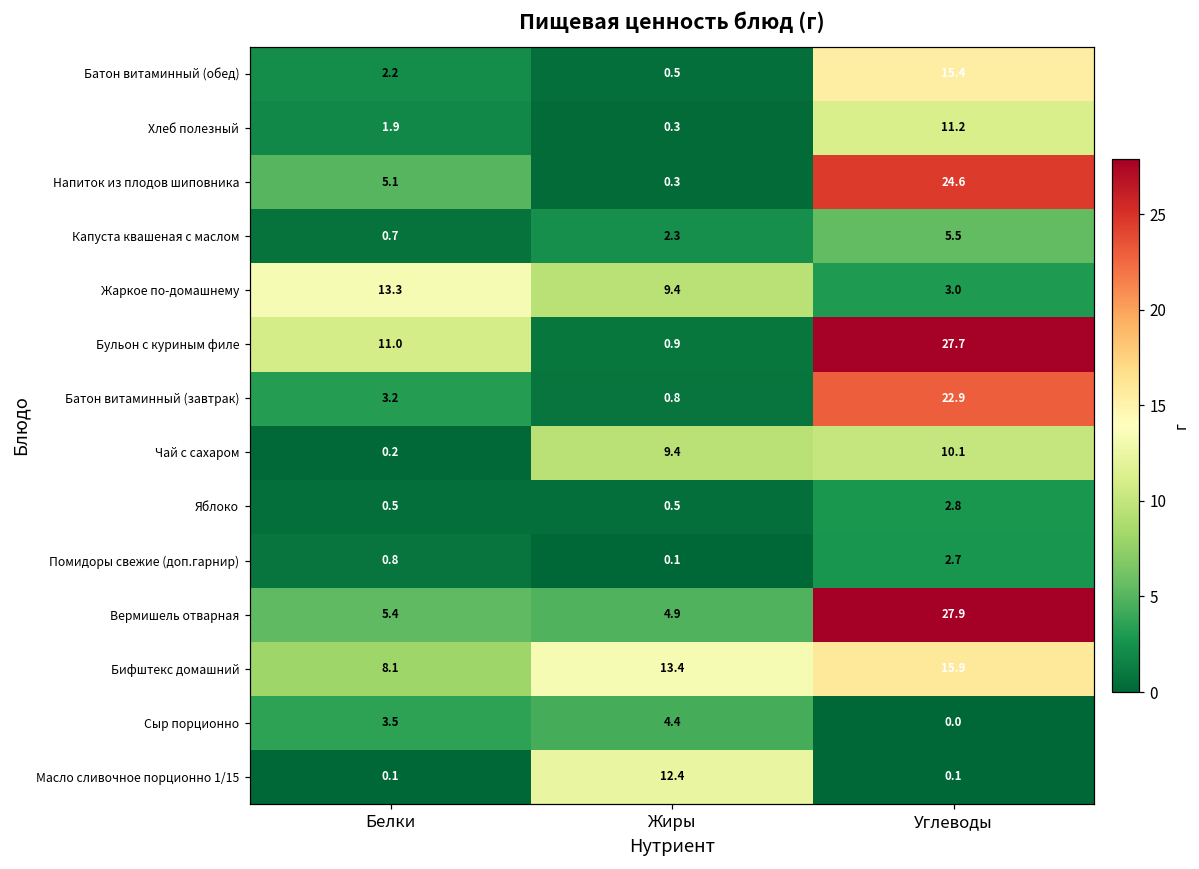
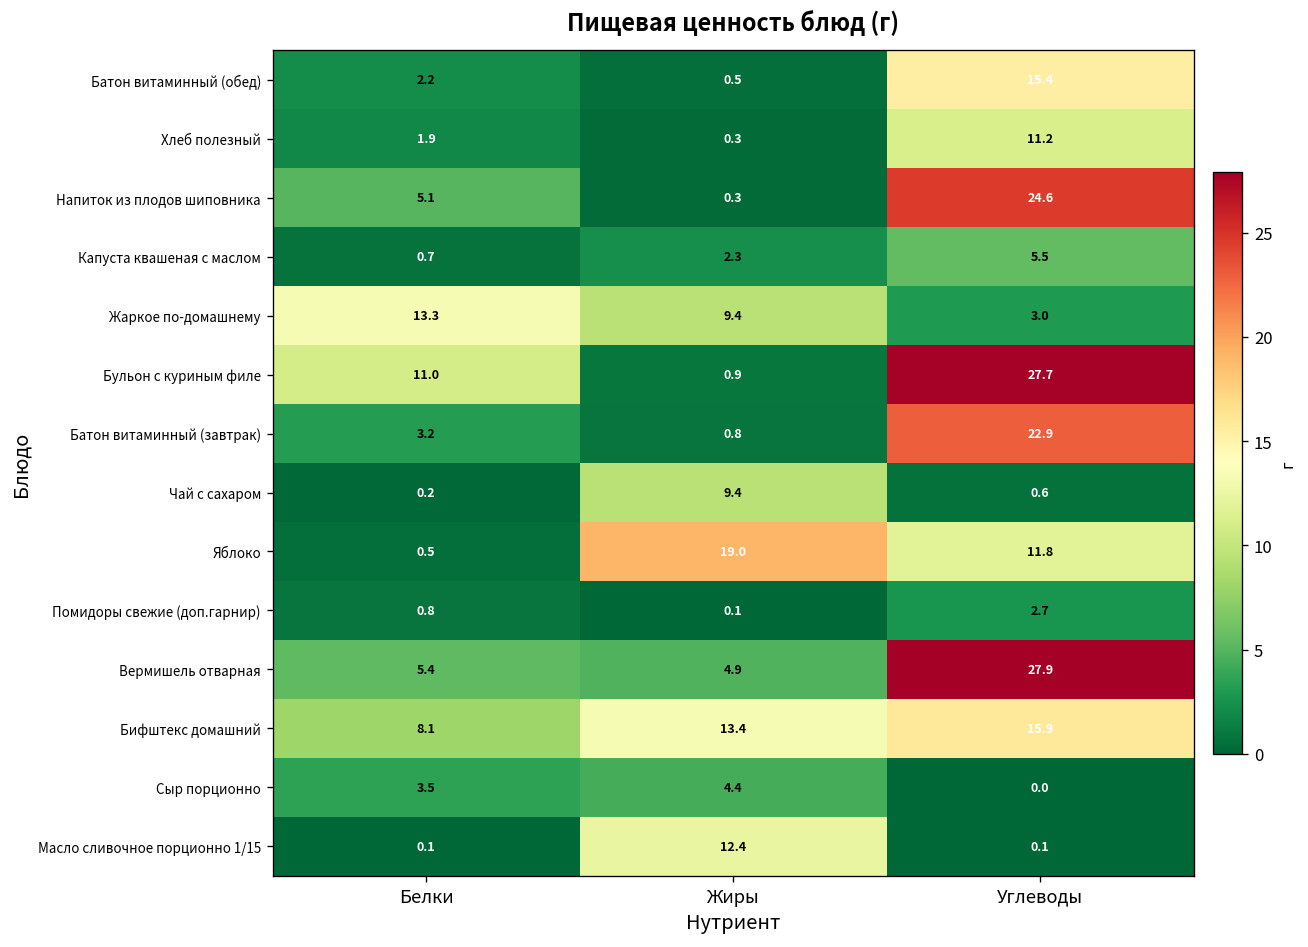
Чай с сахаром, Углеводы: 10.1 -> 0.6
Яблоко, Жиры: 0.5 -> 19.0
Яблоко, Углеводы: 2.8 -> 11.8
